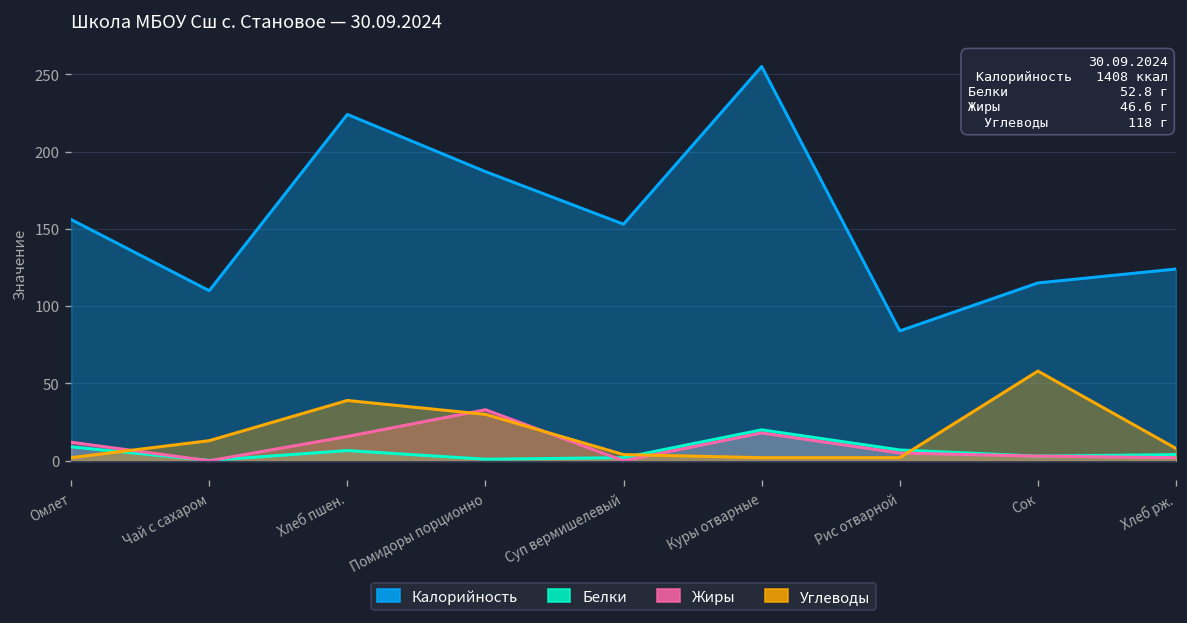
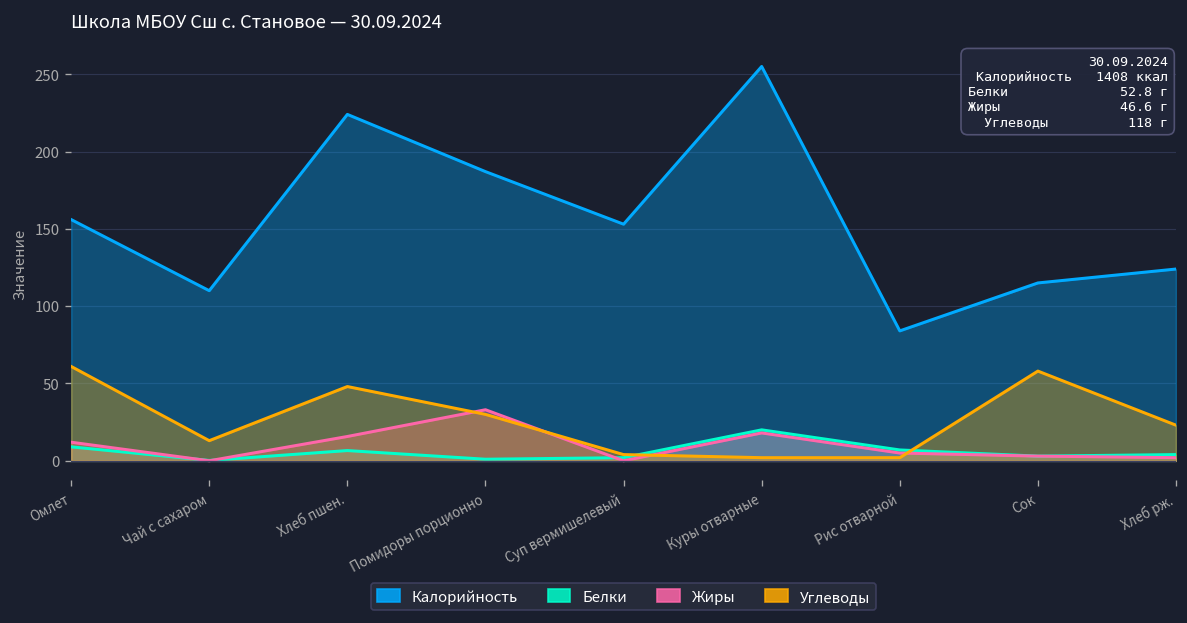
Углеводы, Омлет: 2 -> 61
Углеводы, Хлеб пшен.: 39 -> 48
Углеводы, Хлеб рж.: 8 -> 23
